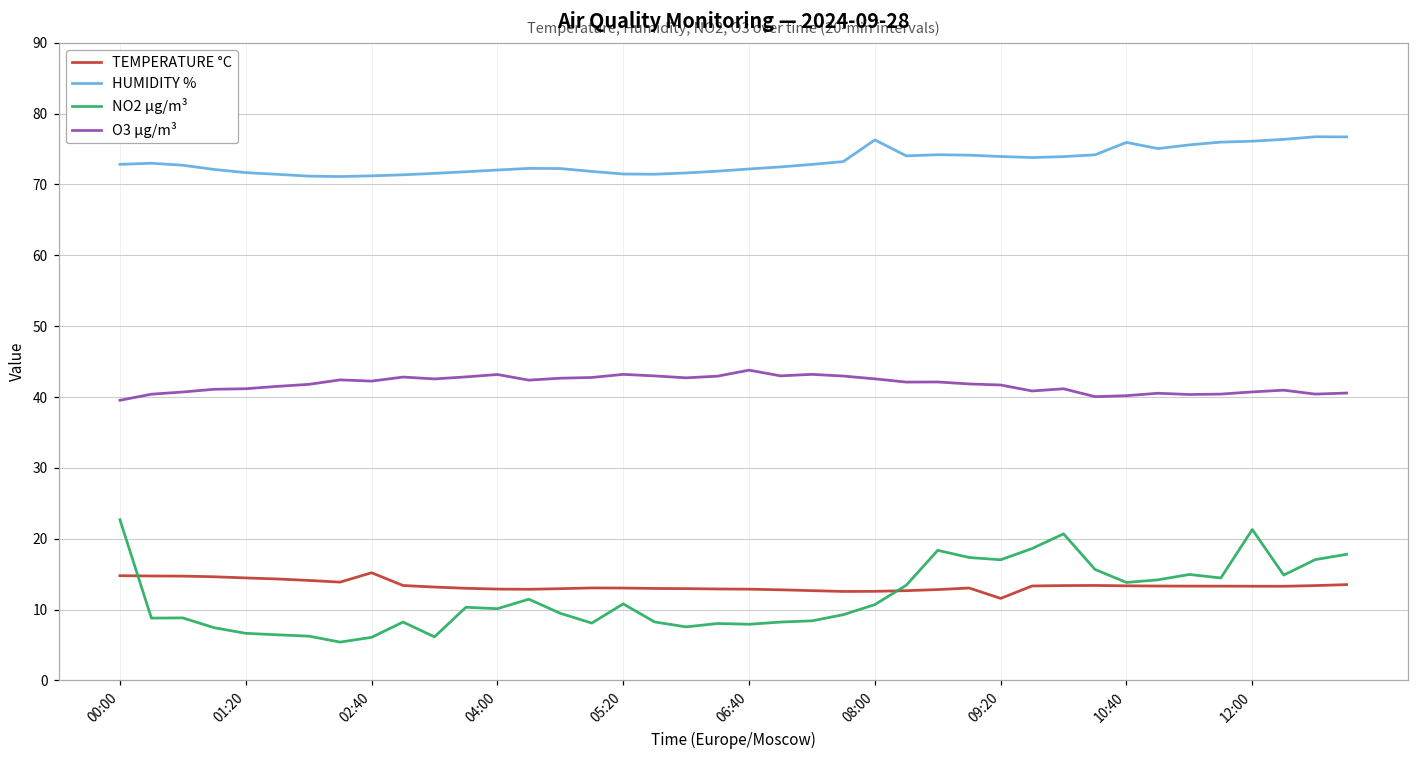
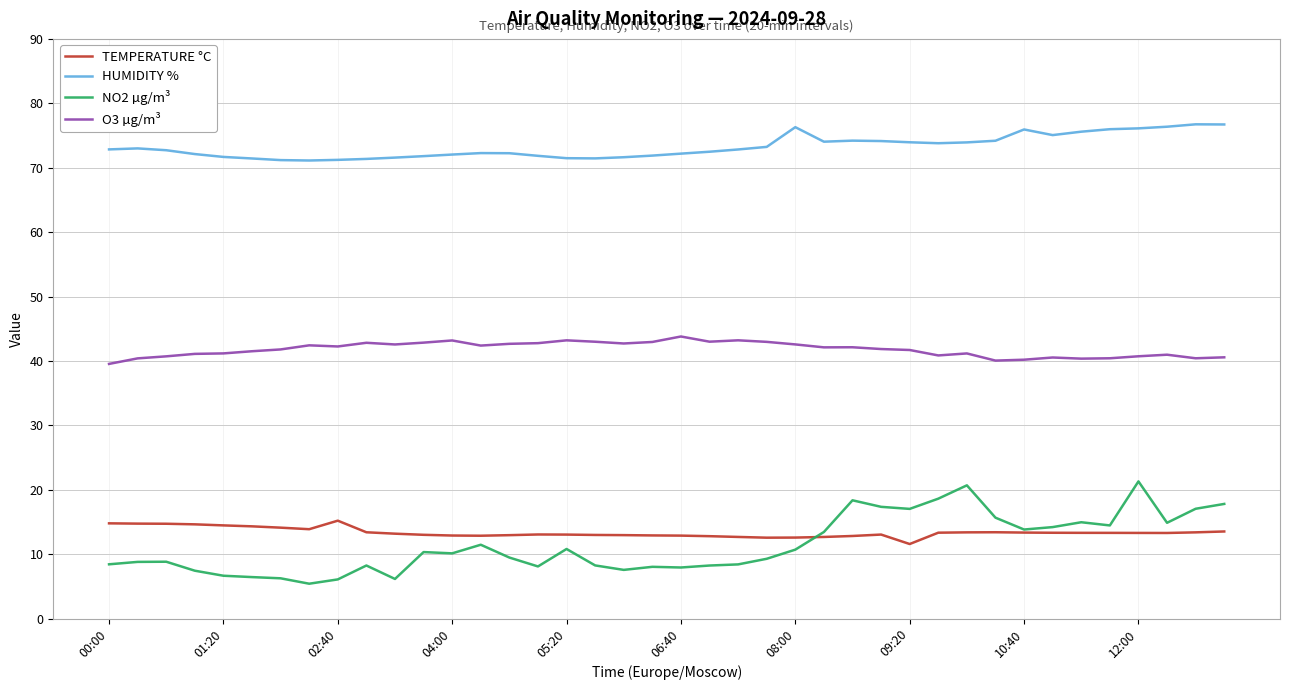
NO2 µg/m³, 00:00: 23 -> 8
